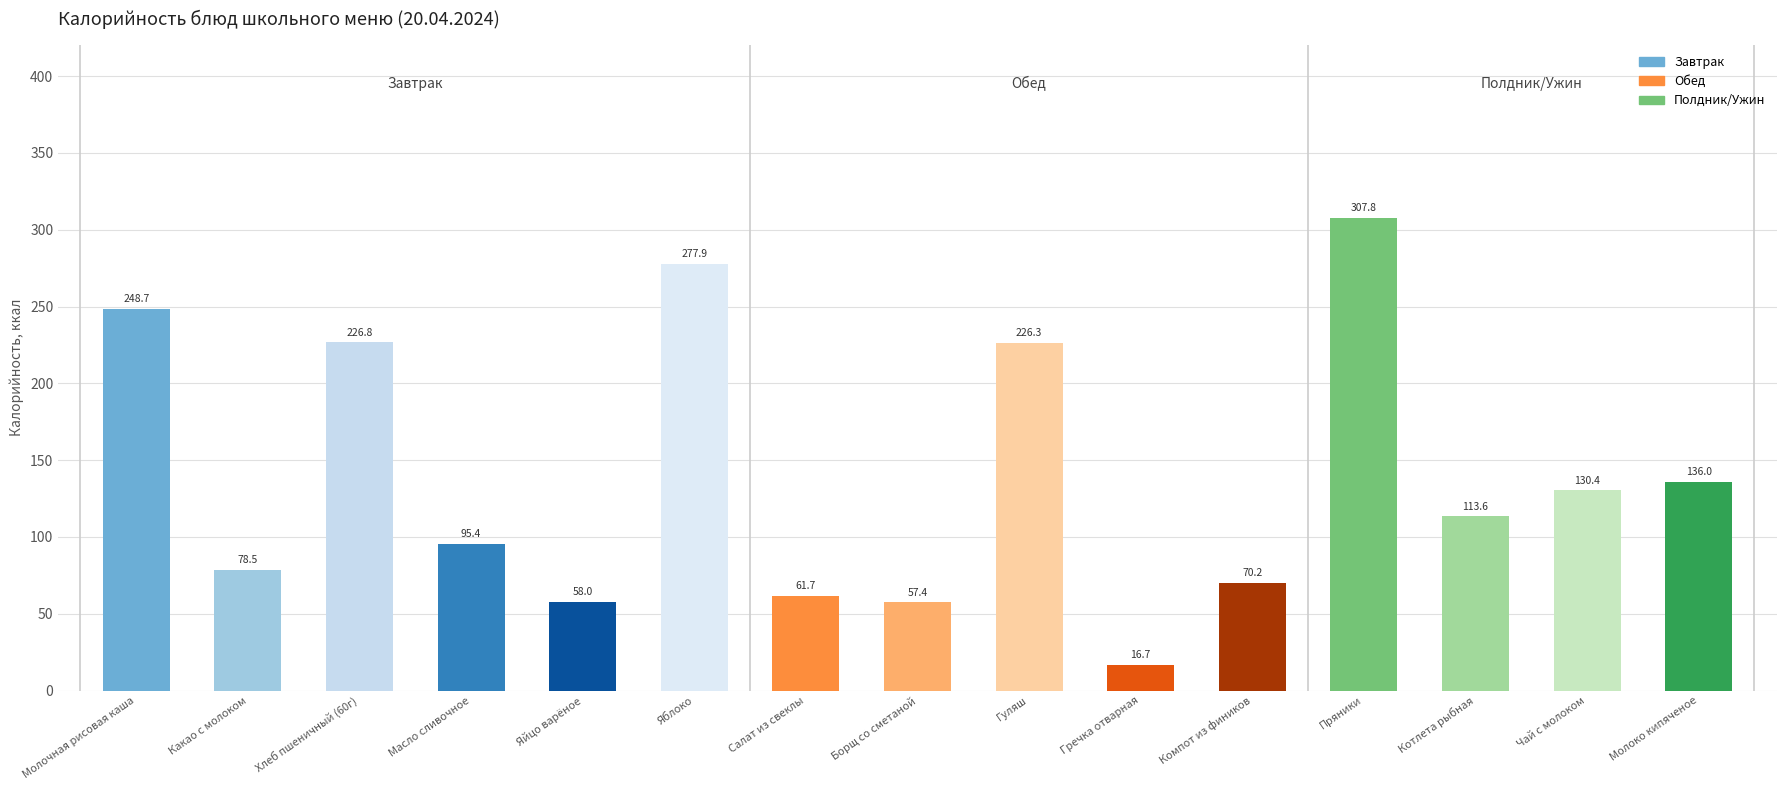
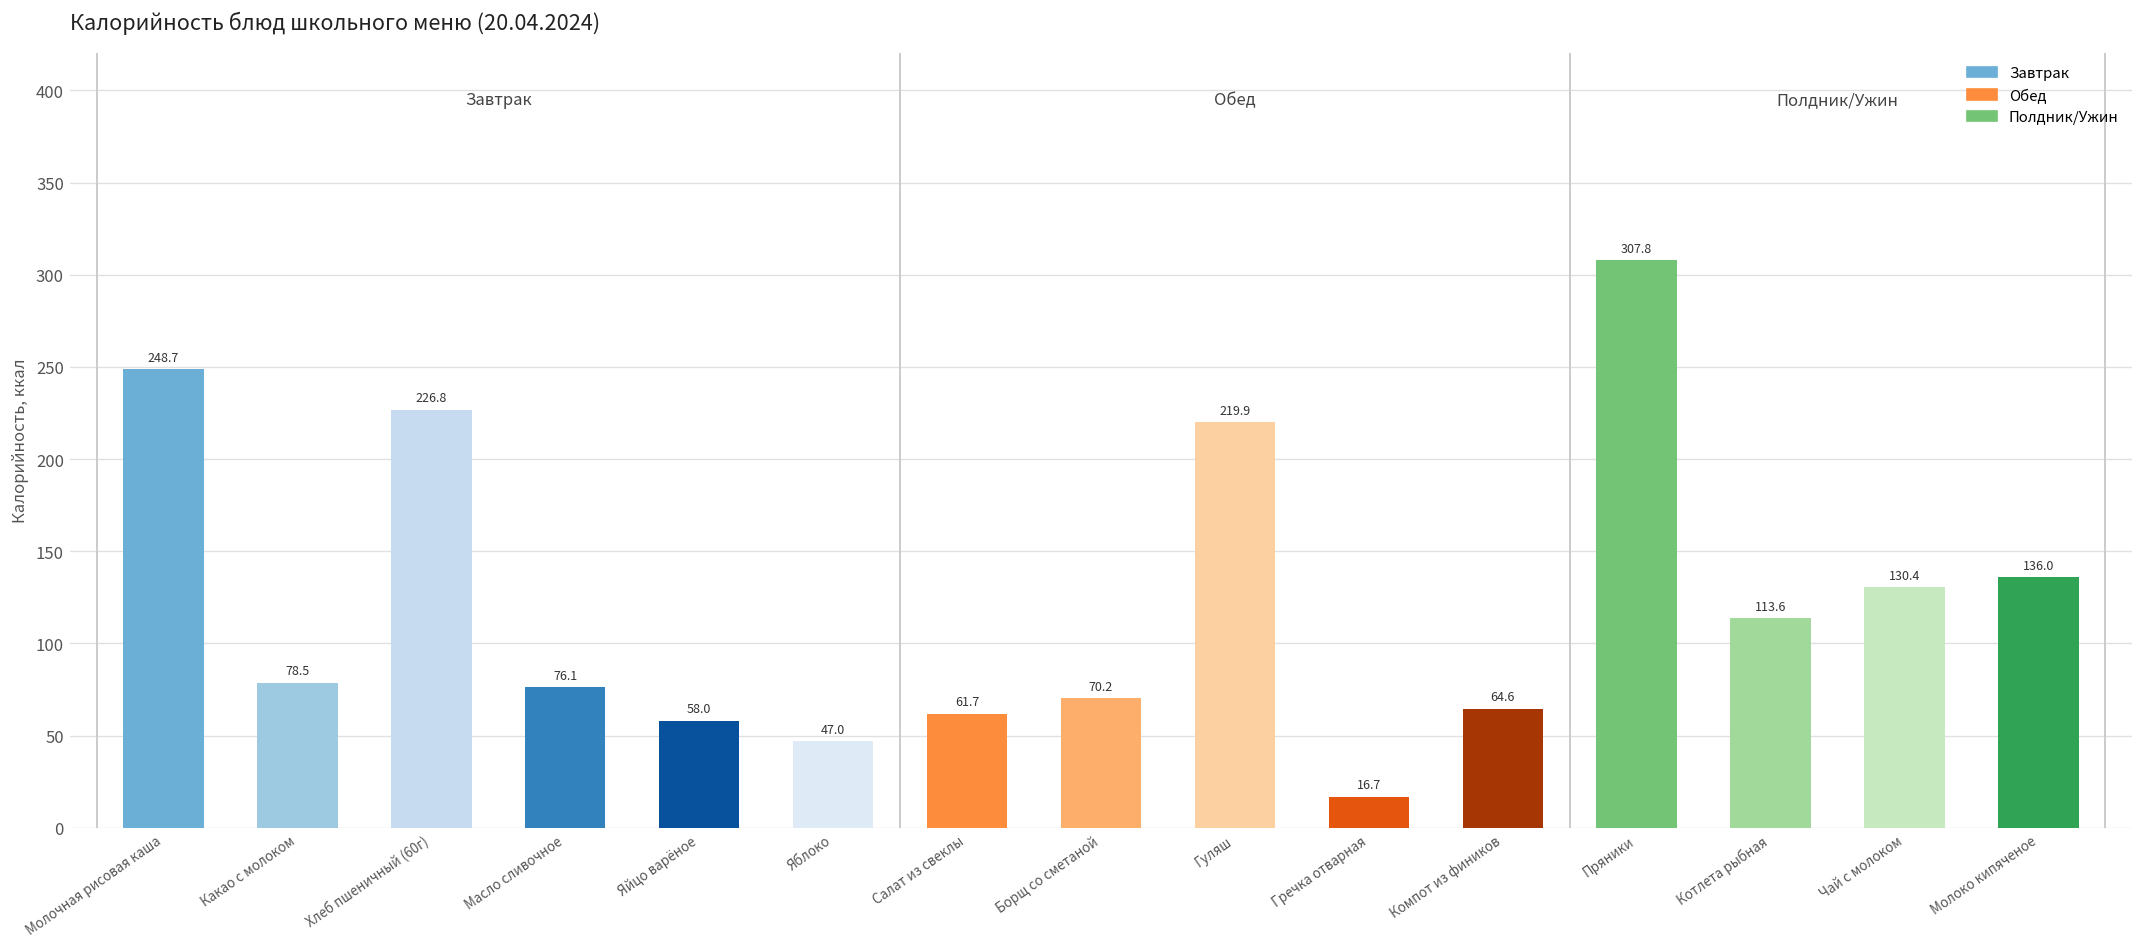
Масло сливочное: 95.4 -> 76.1
Яблоко: 277.9 -> 47.0
Борщ со сметаной: 57.4 -> 70.2
Гуляш: 226.3 -> 219.9
Компот из фиников: 70.2 -> 64.6
